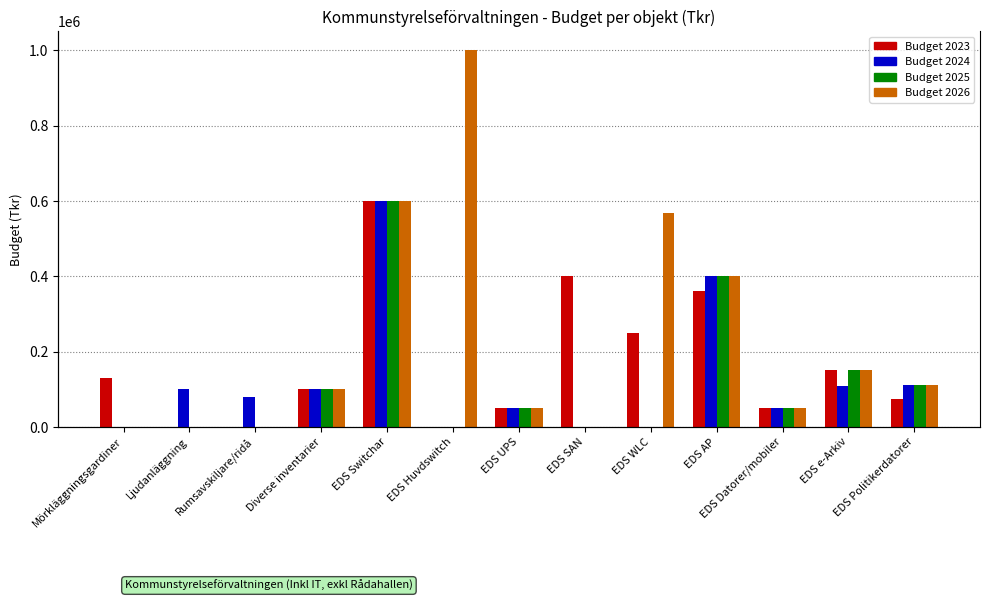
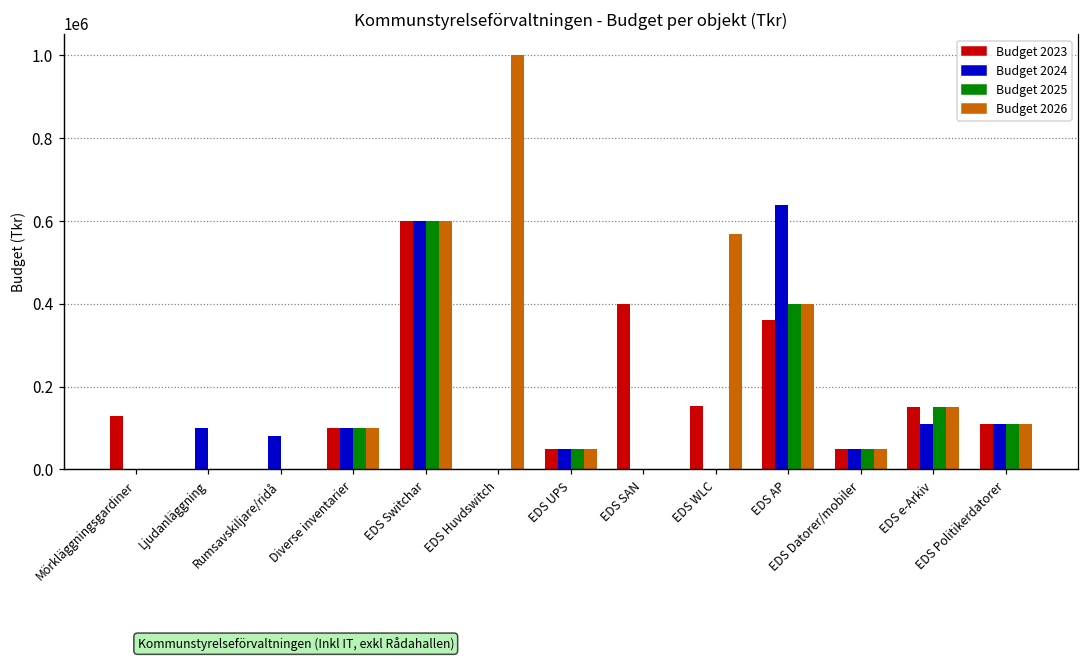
Budget 2023, EDS WLC: 250000 -> 150000
Budget 2024, EDS AP: 400000 -> 640000
Budget 2023, EDS Politikerdatorer: 70000 -> 110000
